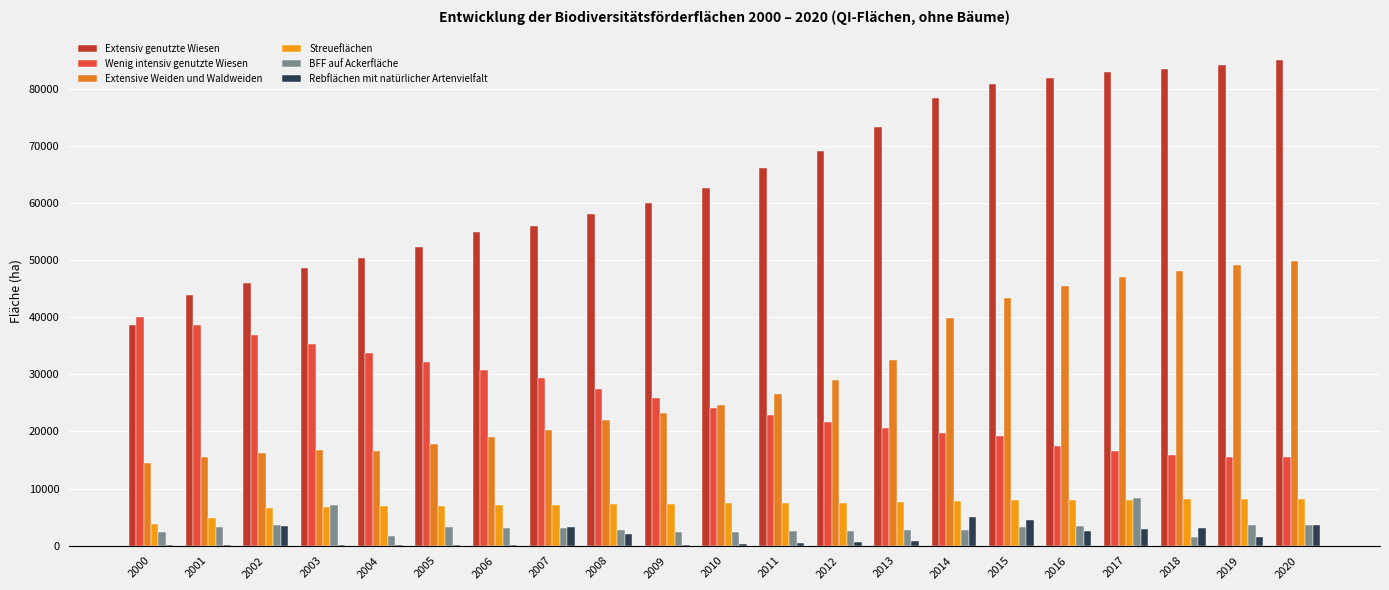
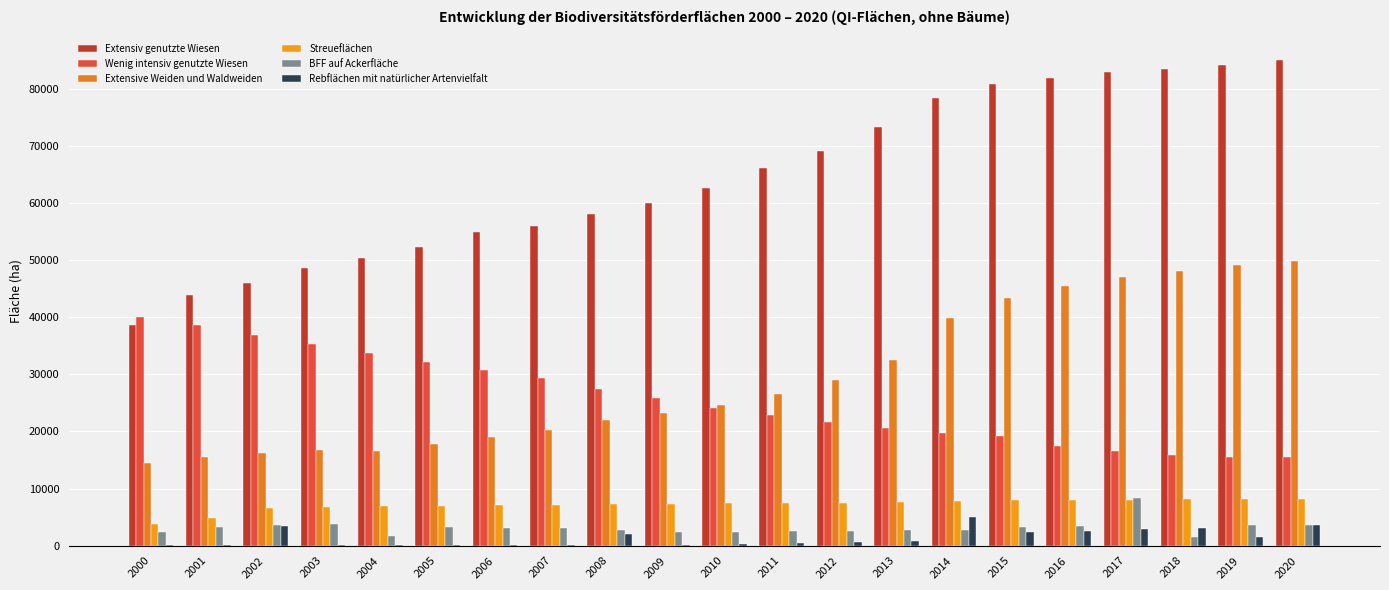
BFF auf Ackerfläche, 2003: 7000 -> 4000
Rebflächen mit natürlicher Artenvielfalt, 2007: 3000 -> 0
Rebflächen mit natürlicher Artenvielfalt, 2015: 5000 -> 2000
